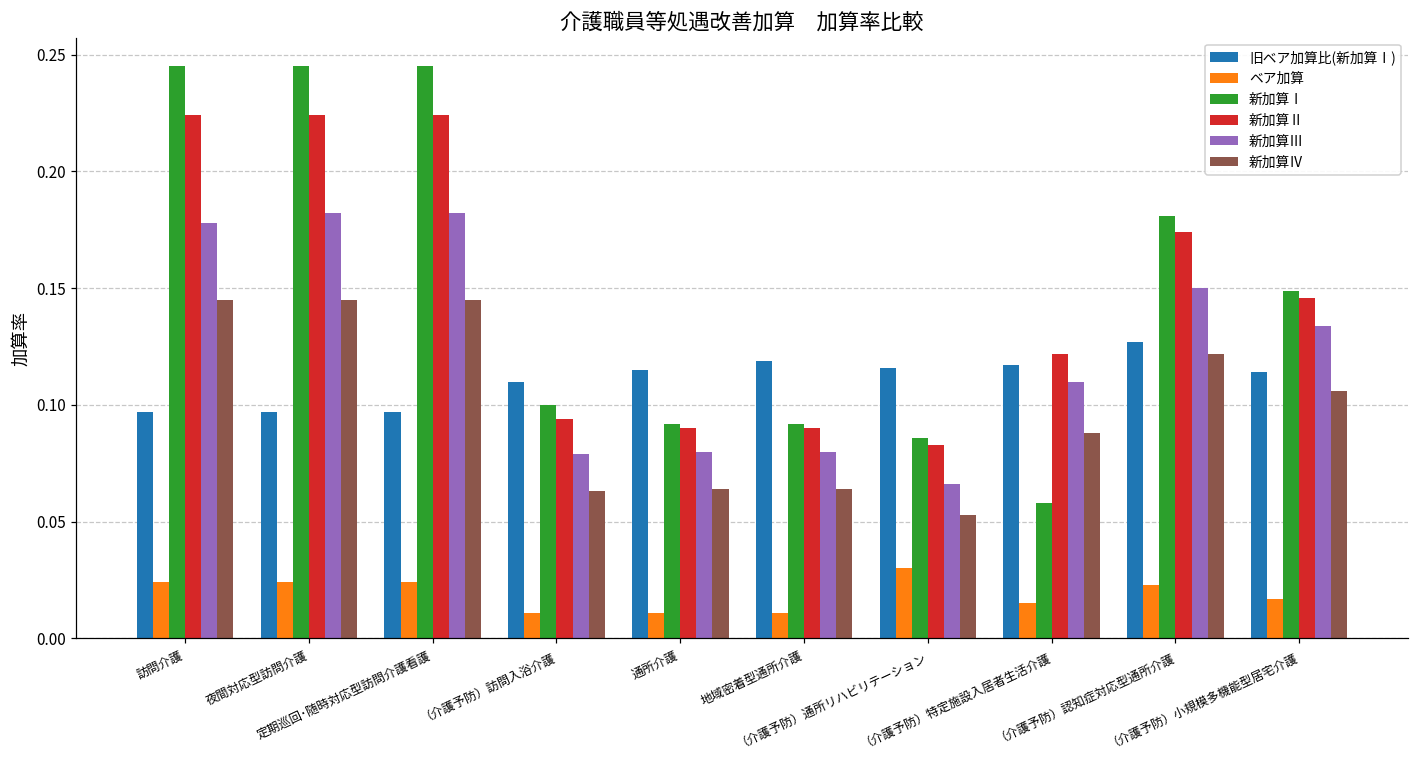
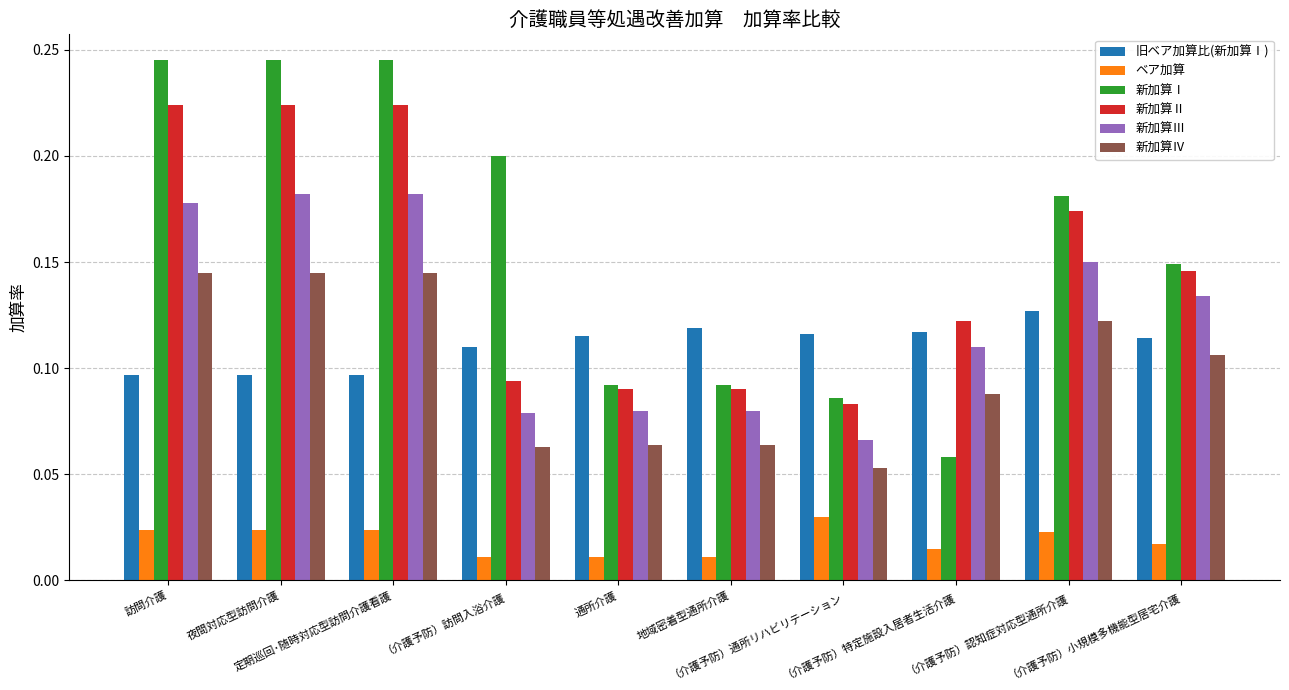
新加算Ⅰ, （介護予防）訪問入浴介護: 0.1 -> 0.2
